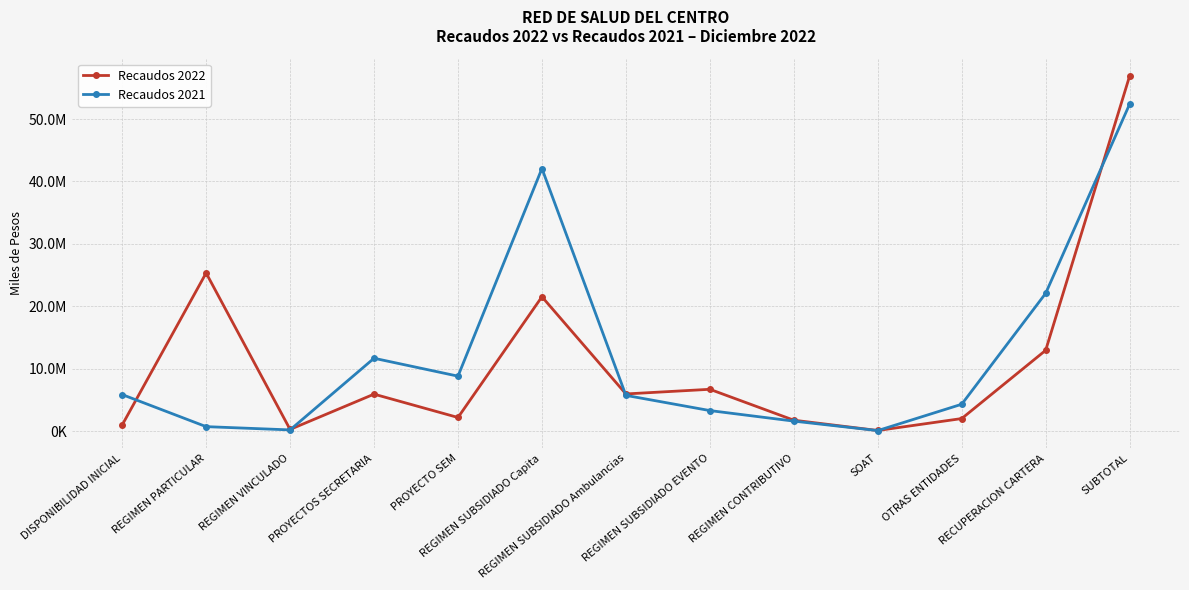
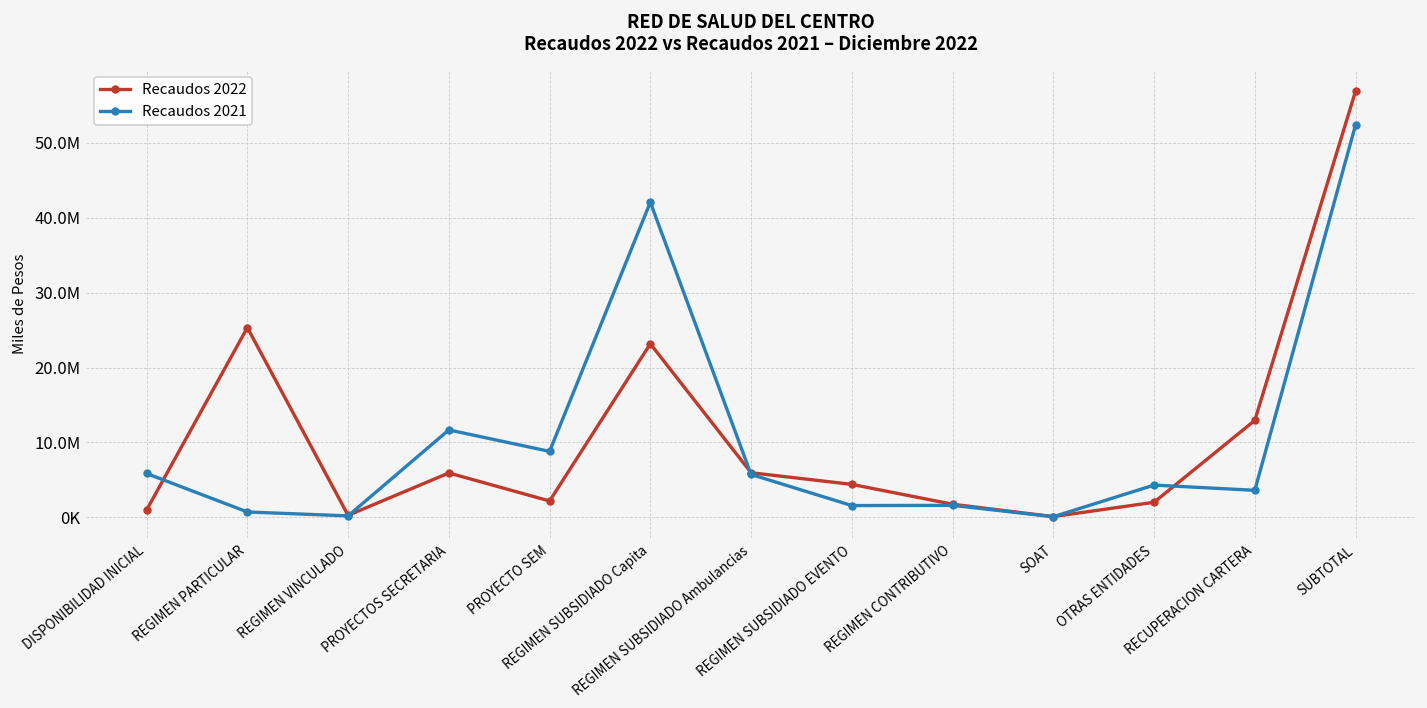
Recaudos 2022, REGIMEN SUBSIDIADO Capita: 22000000 -> 23000000
Recaudos 2022, REGIMEN SUBSIDIADO EVENTO: 7000000 -> 4000000
Recaudos 2021, REGIMEN SUBSIDIADO EVENTO: 3000000 -> 2000000
Recaudos 2021, RECUPERACION CARTERA: 22000000 -> 4000000
